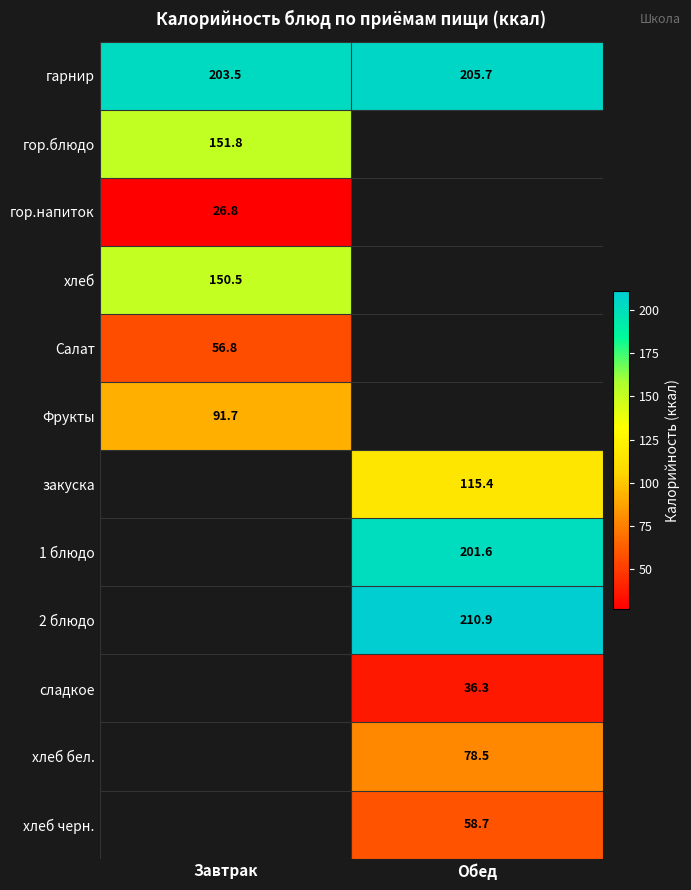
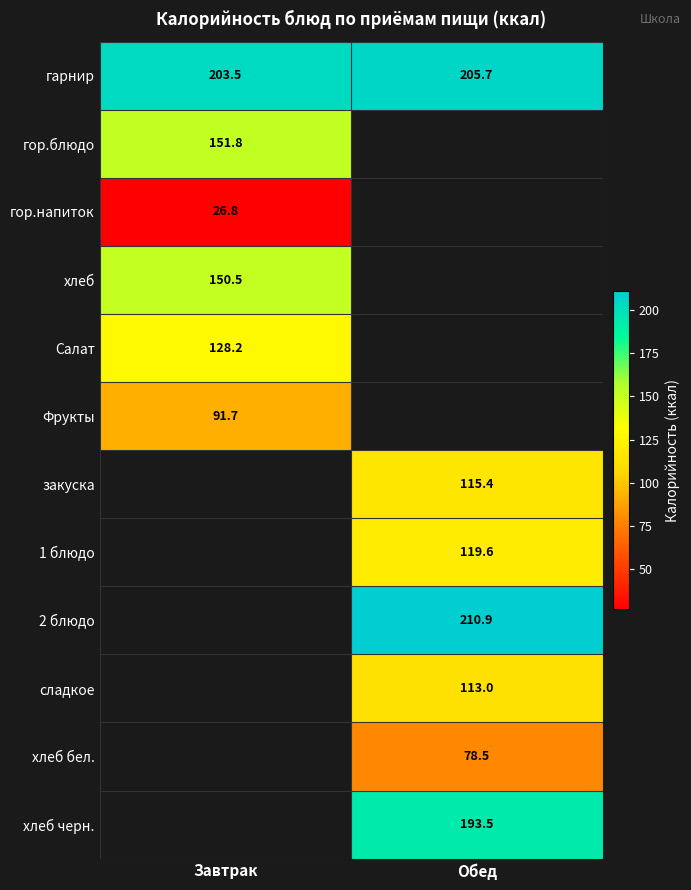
Салат, Завтрак: 56.8 -> 128.2
1 блюдо, Обед: 201.6 -> 119.6
сладкое, Обед: 36.3 -> 113.0
хлеб черн., Обед: 58.7 -> 193.5
